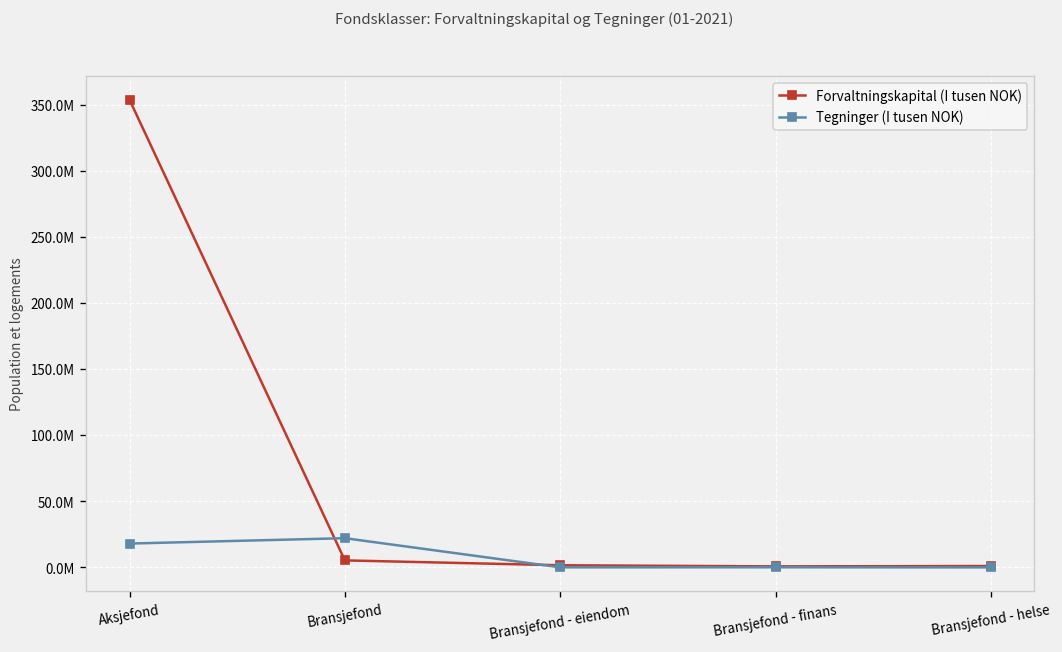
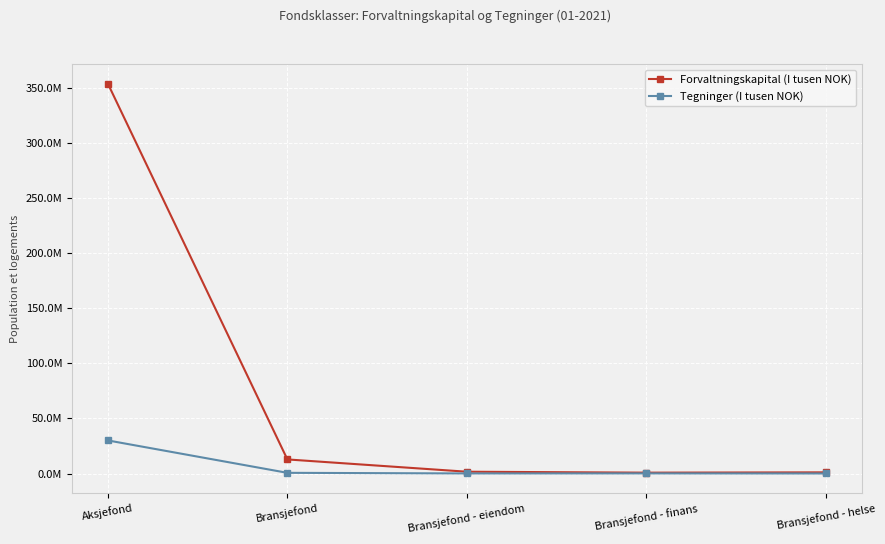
Tegninger (I tusen NOK), Aksjefond: 18000000 -> 30000000
Forvaltningskapital (I tusen NOK), Bransjefond: 5000000 -> 13000000
Tegninger (I tusen NOK), Bransjefond: 22000000 -> 1000000
